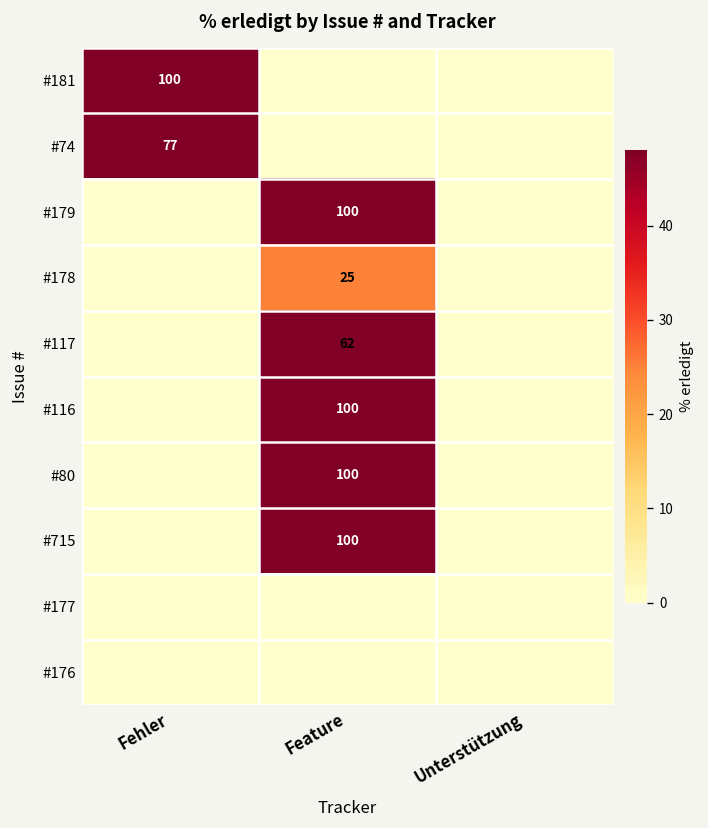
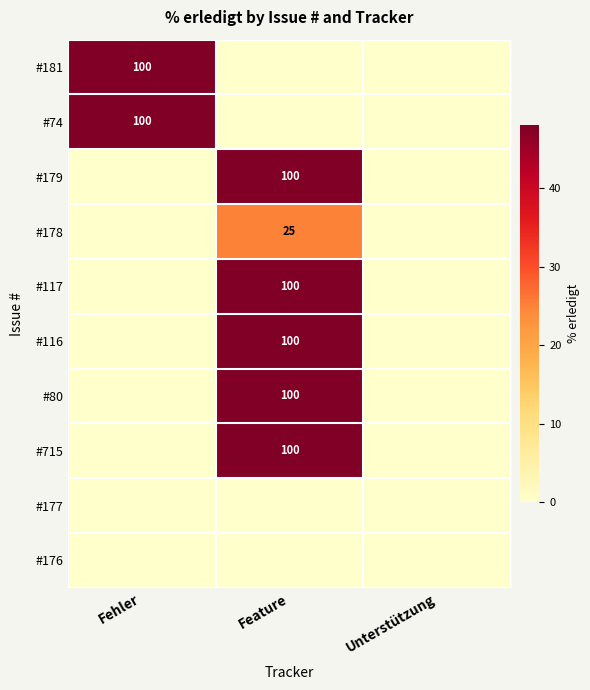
#74, Fehler: 77 -> 100
#117, Feature: 62 -> 100
